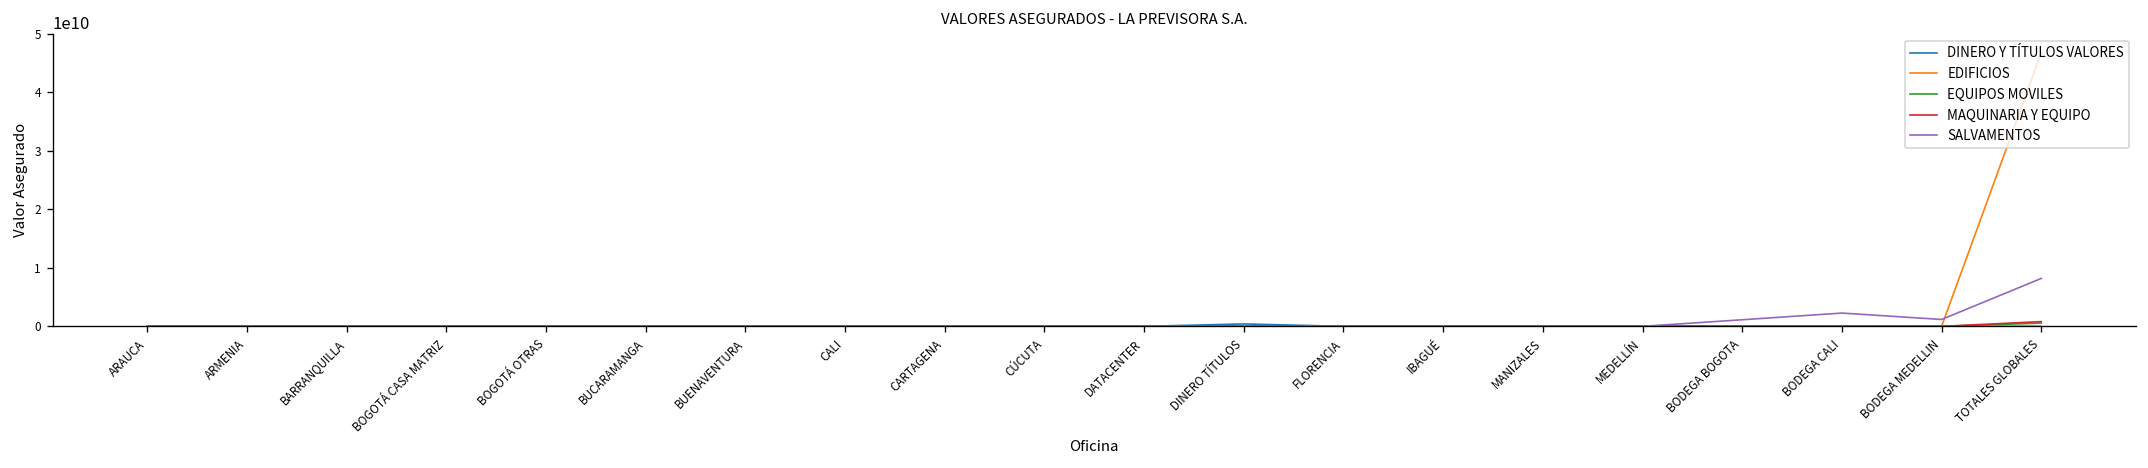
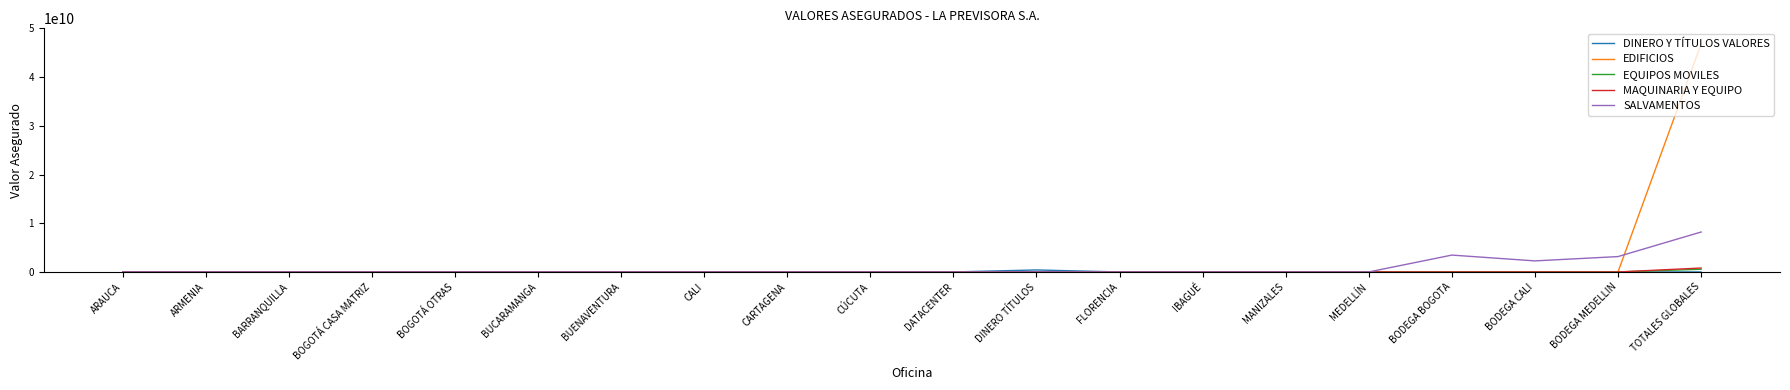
SALVAMENTOS, BODEGA BOGOTA: 1000000000 -> 3000000000
SALVAMENTOS, BODEGA MEDELLIN: 1000000000 -> 3000000000
